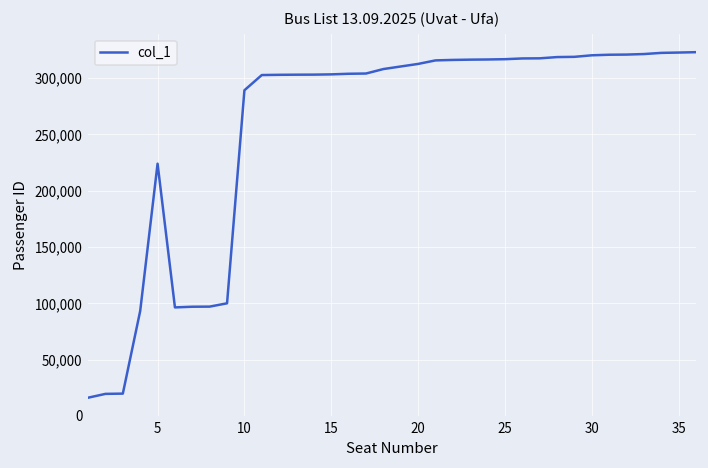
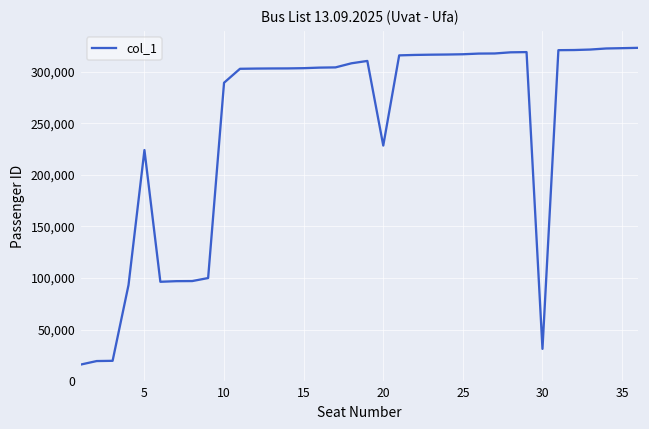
20: 310,000 -> 230,000
30: 320,000 -> 30,000
